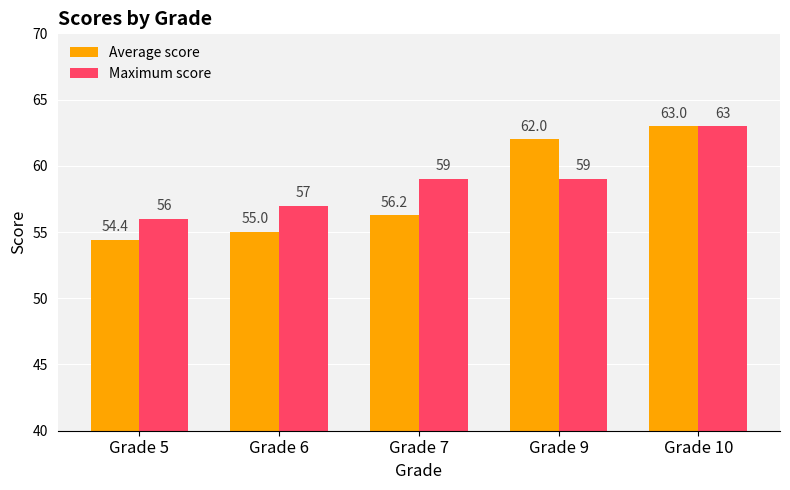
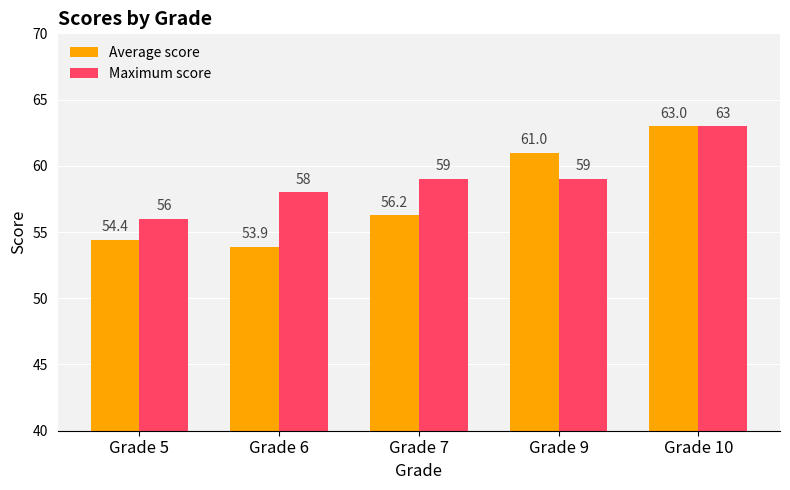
Average score, Grade 6: 55.0 -> 53.9
Maximum score, Grade 6: 57 -> 58
Average score, Grade 9: 62.0 -> 61.0
